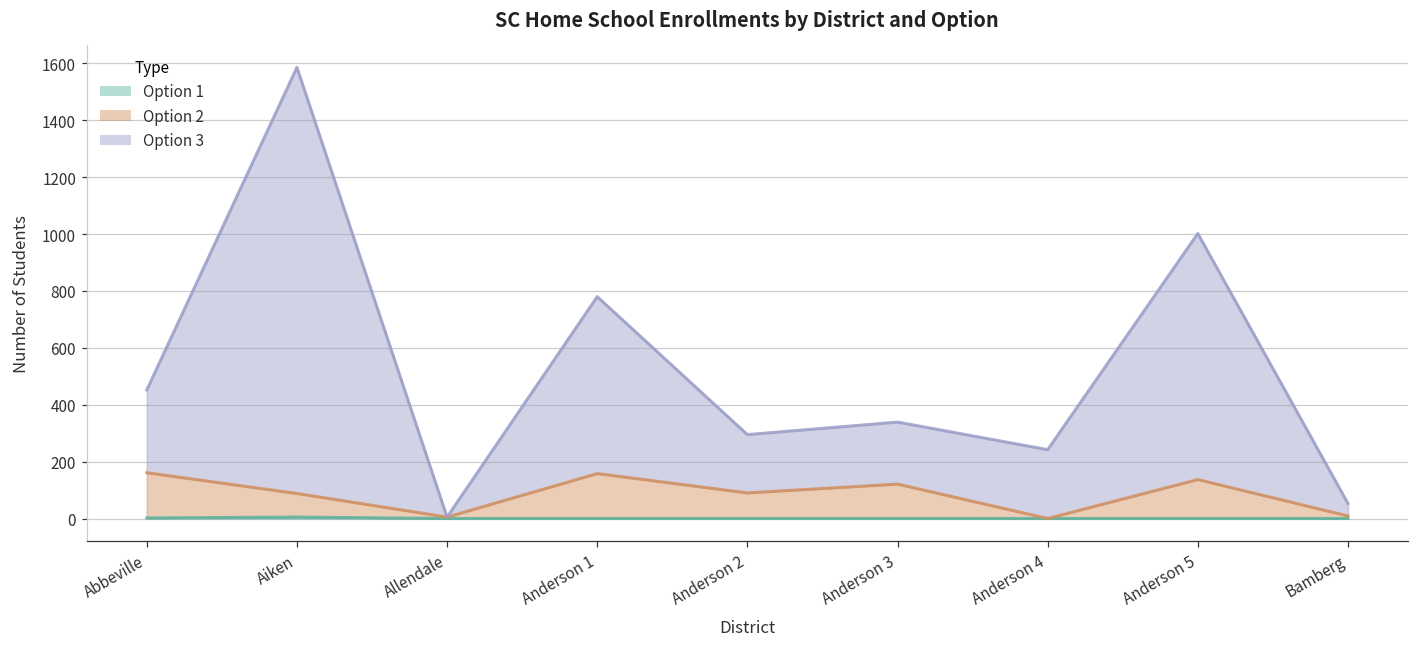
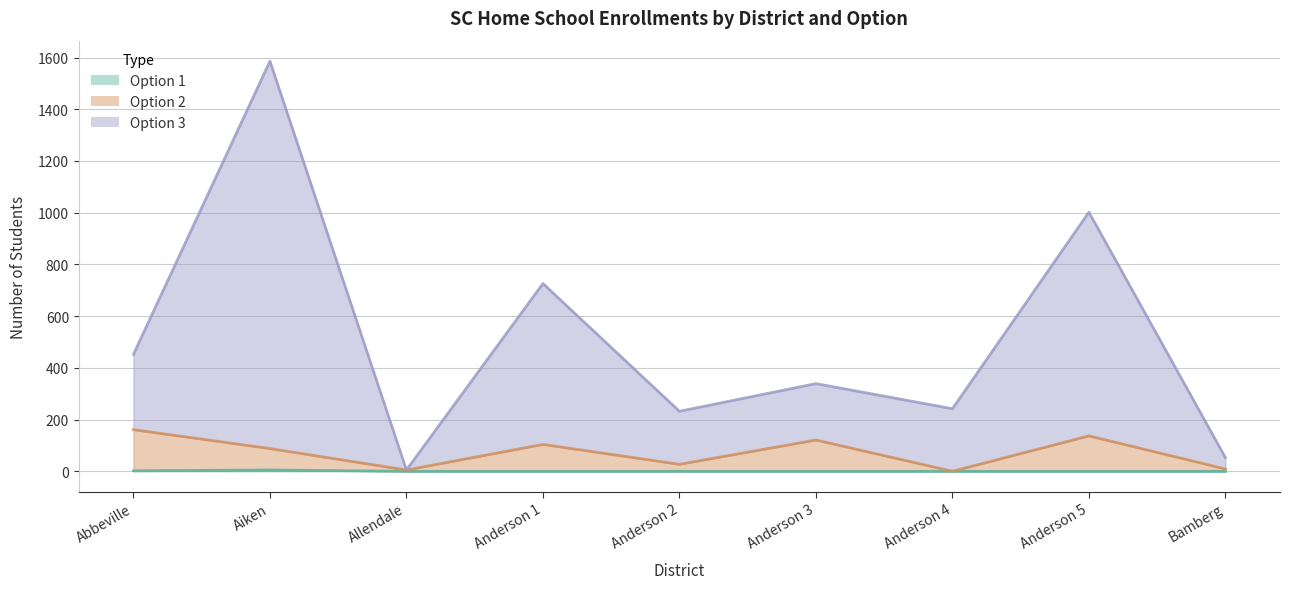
Option 2, Anderson 1: 160 -> 100
Option 2, Anderson 2: 90 -> 30
